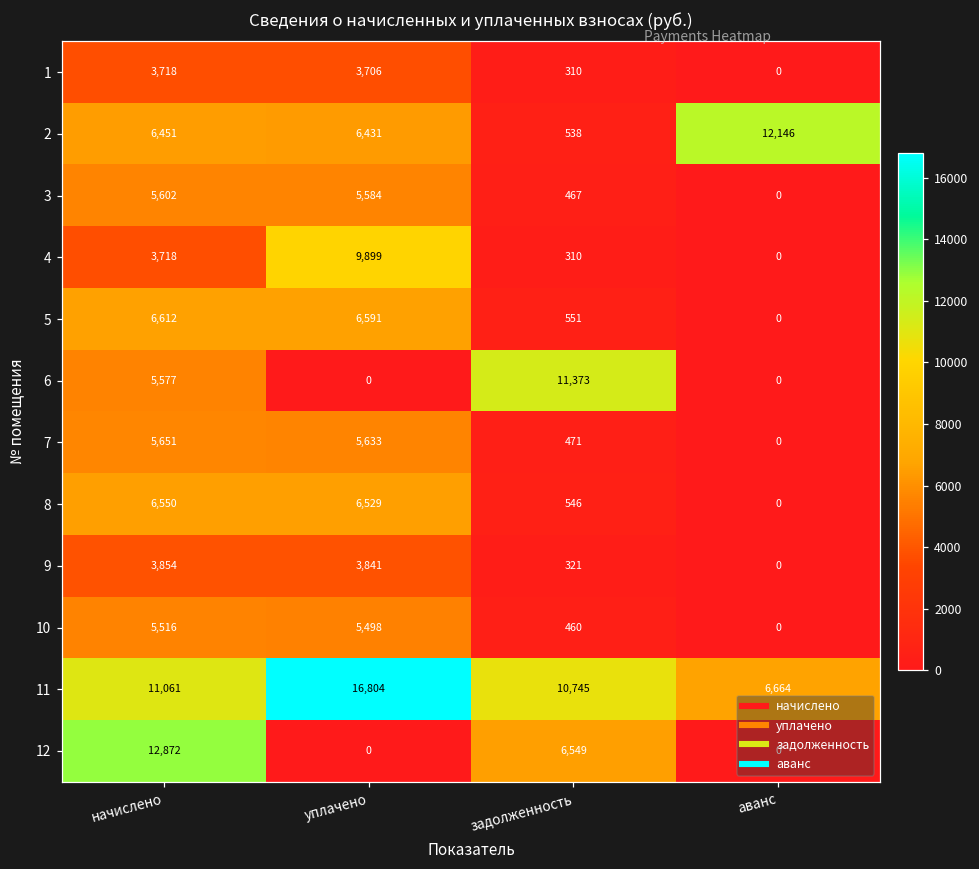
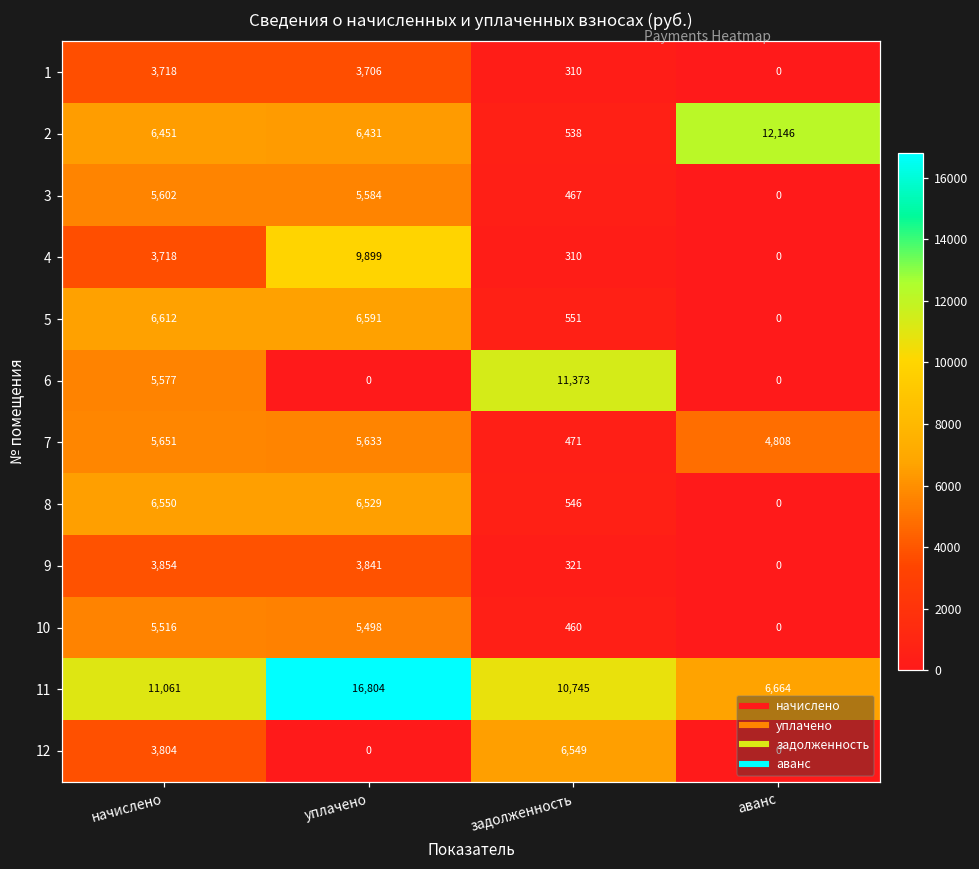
7, аванс: 0 -> 4,808
12, начислено: 12,872 -> 3,804
